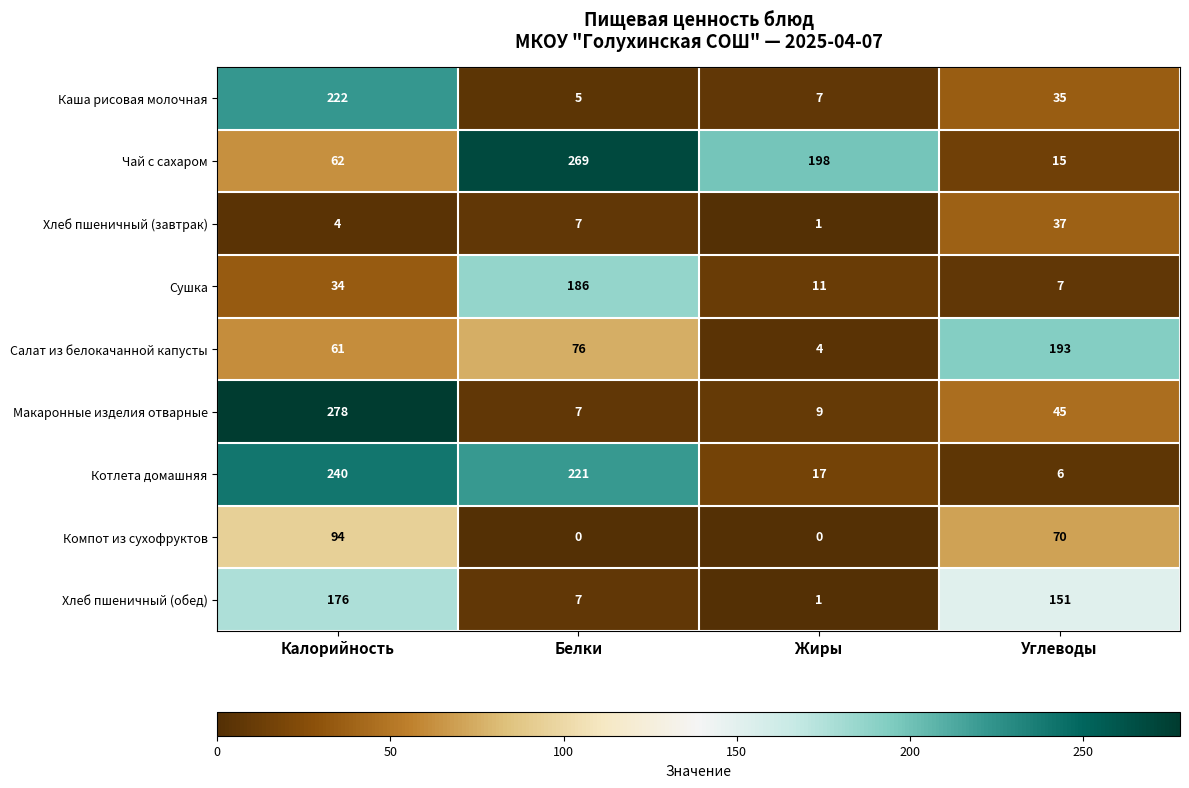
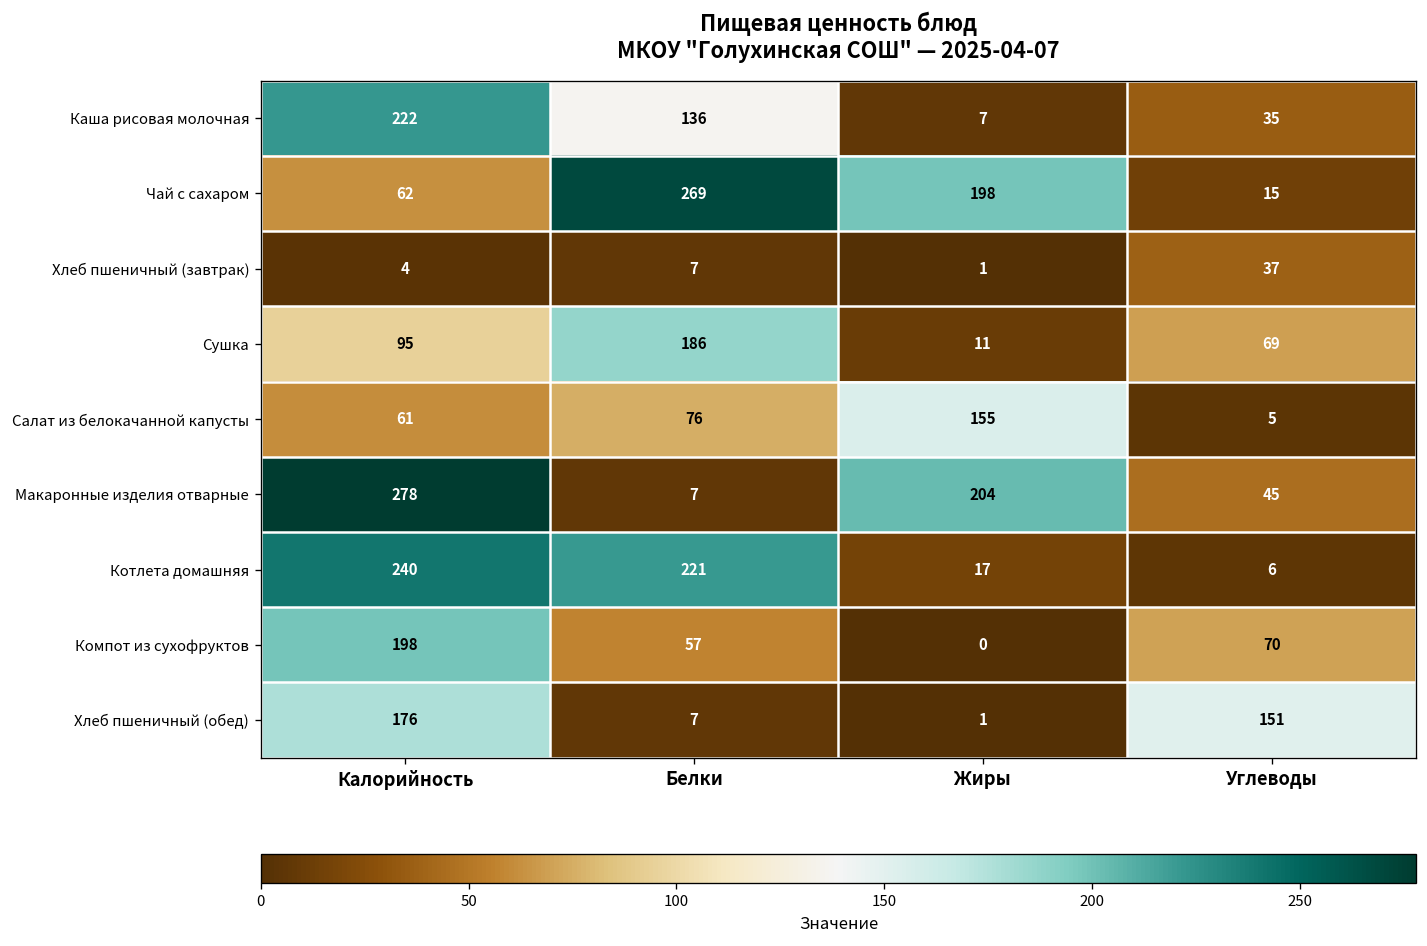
Каша рисовая молочная, Белки: 5 -> 136
Сушка, Калорийность: 34 -> 95
Сушка, Углеводы: 7 -> 69
Салат из белокачанной капусты, Жиры: 4 -> 155
Салат из белокачанной капусты, Углеводы: 193 -> 5
Макаронные изделия отварные, Жиры: 9 -> 204
Компот из сухофруктов, Калорийность: 94 -> 198
Компот из сухофруктов, Белки: 0 -> 57
